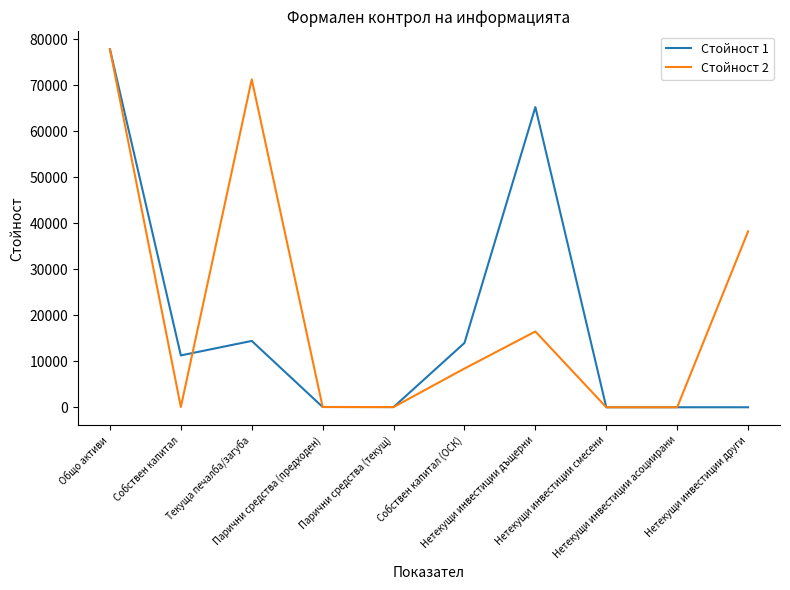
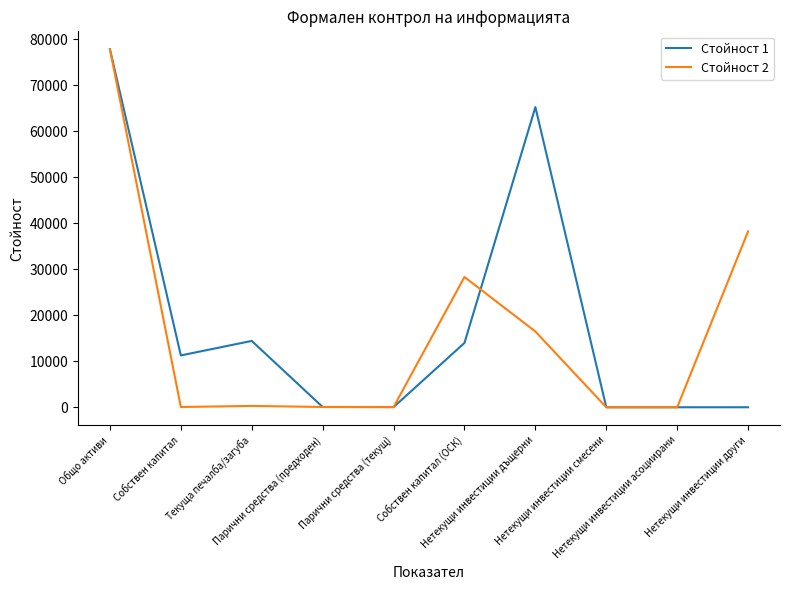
Стойност 2, Текуща печалба/загуба: 71000 -> 0
Стойност 2, Собствен капитал (ОСК): 8000 -> 28000
